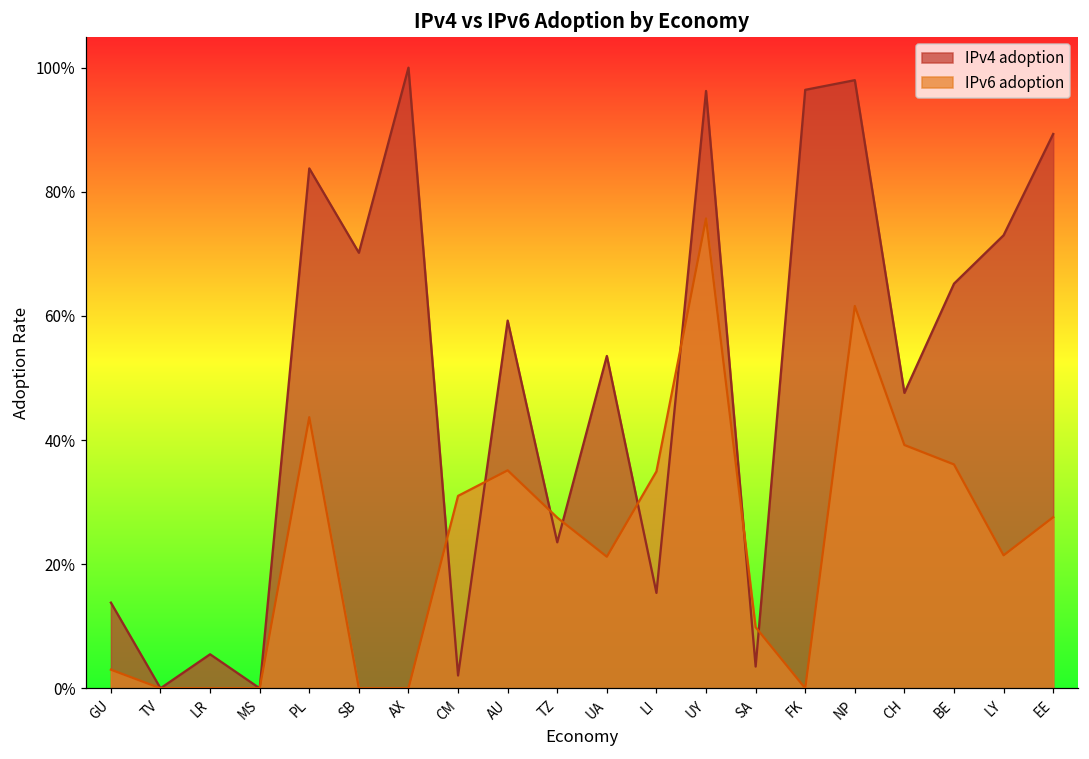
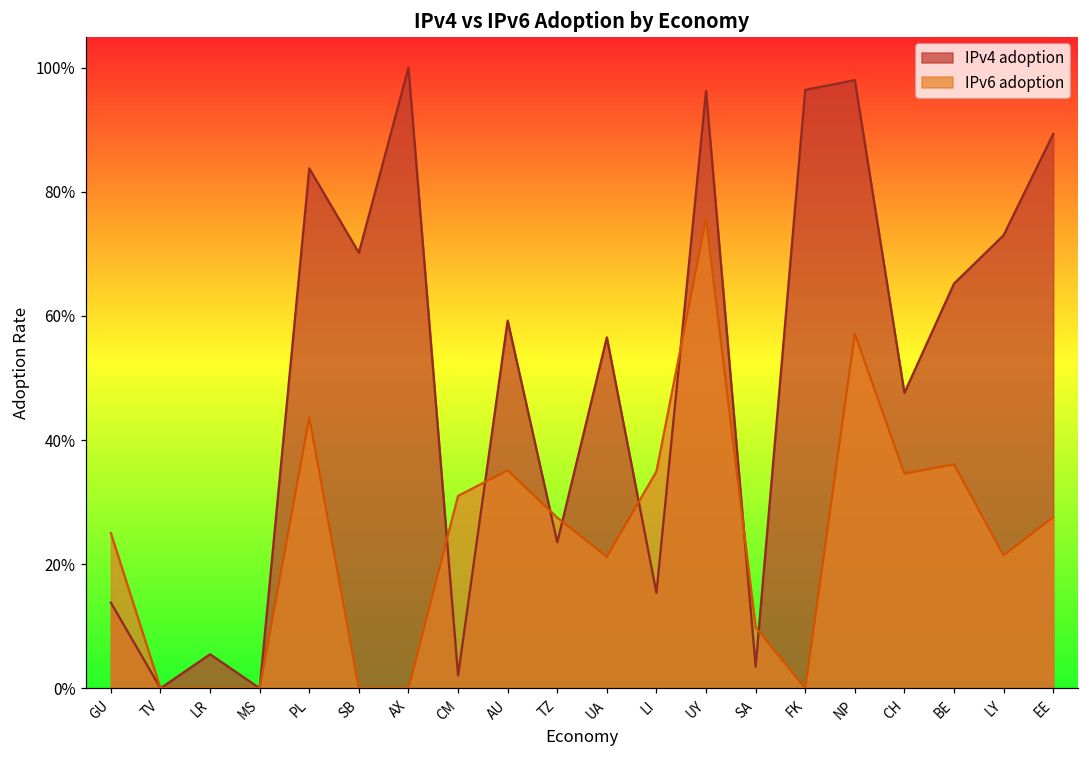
IPv6 adoption, GU: 3% -> 25%
IPv4 adoption, UA: 54% -> 57%
IPv6 adoption, NP: 62% -> 57%
IPv6 adoption, CH: 39% -> 35%
